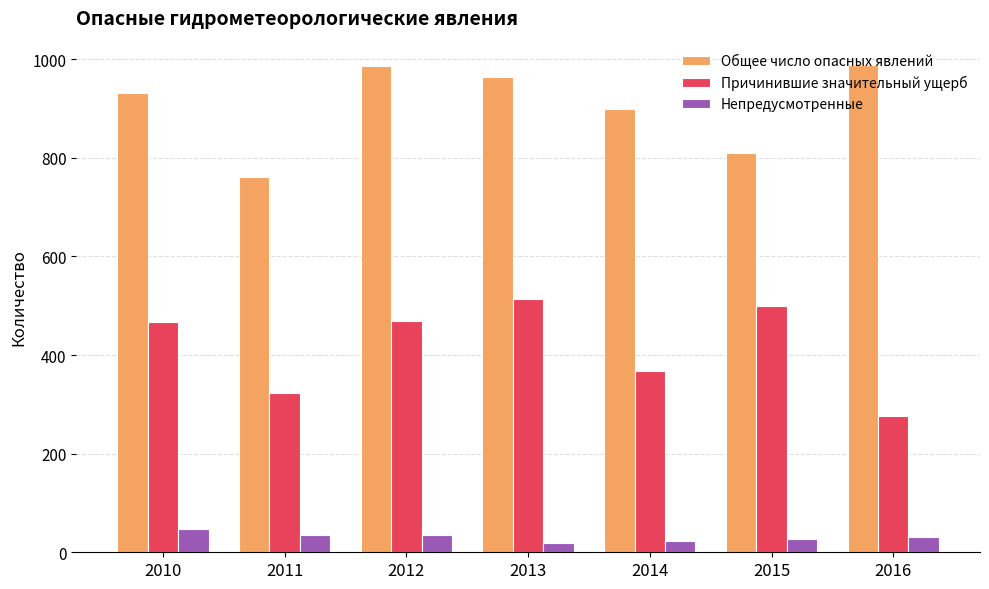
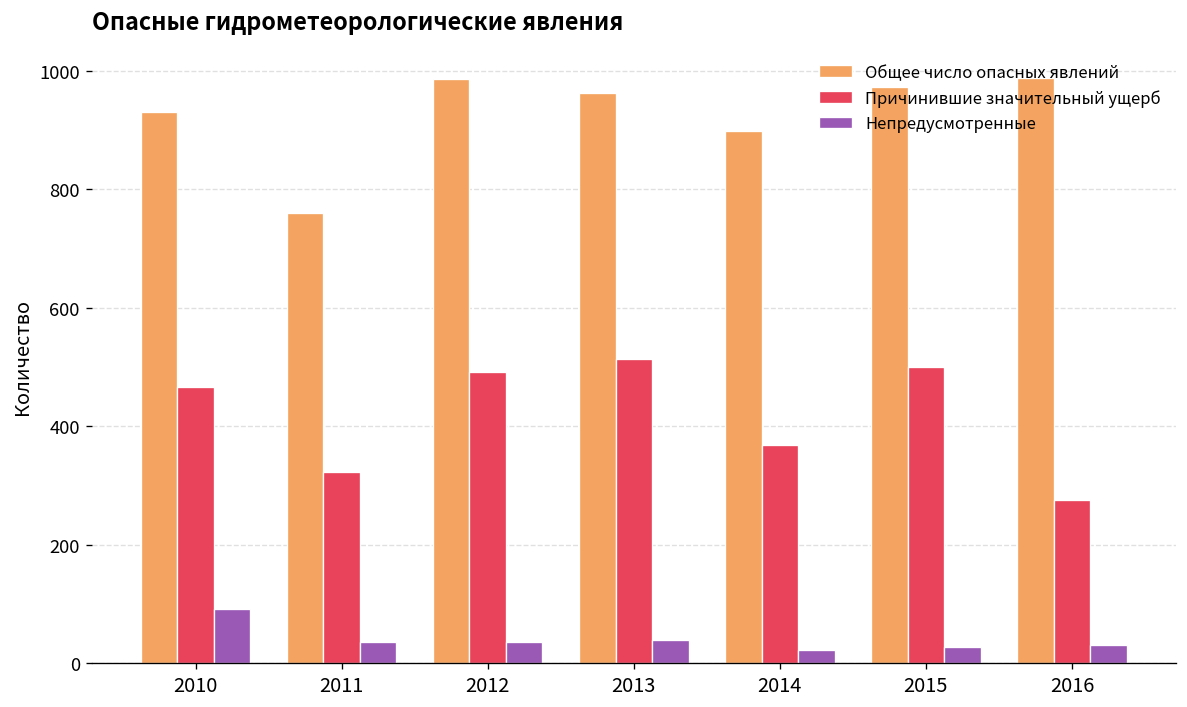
Непредусмотренные, 2010: 50 -> 90
Причинившие значительный ущерб, 2012: 470 -> 490
Непредусмотренные, 2013: 20 -> 40
Общее число опасных явлений, 2015: 810 -> 970
